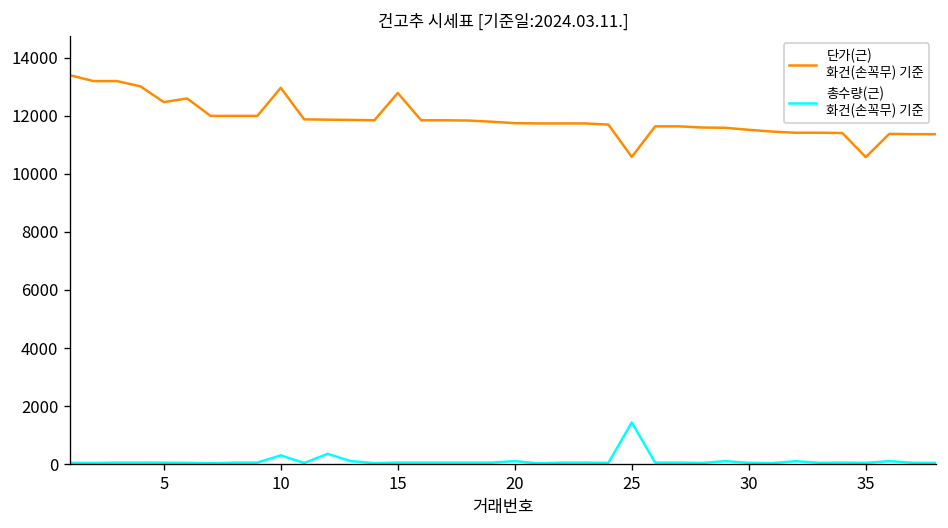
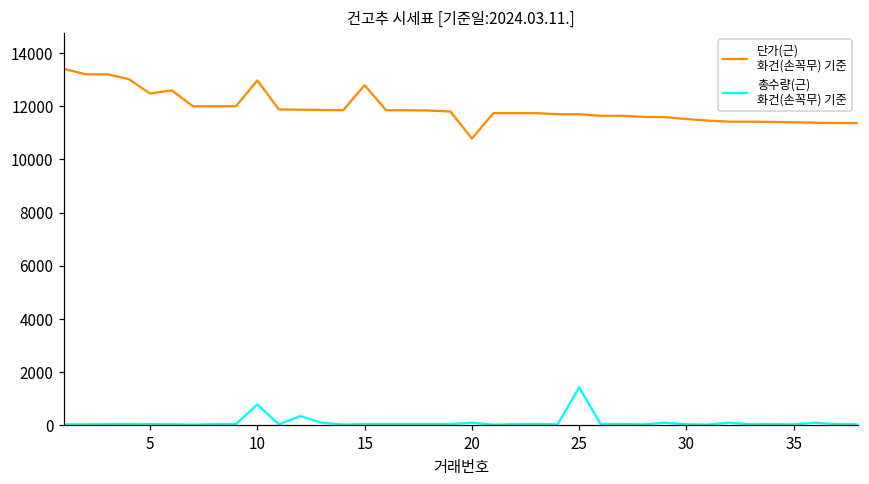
총수량(근) 화건(손꼭무) 기준, 10: 300 -> 800
단가(근) 화건(손꼭무) 기준, 20: 11800 -> 10800
단가(근) 화건(손꼭무) 기준, 25: 10600 -> 11700
단가(근) 화건(손꼭무) 기준, 35: 10600 -> 11400
